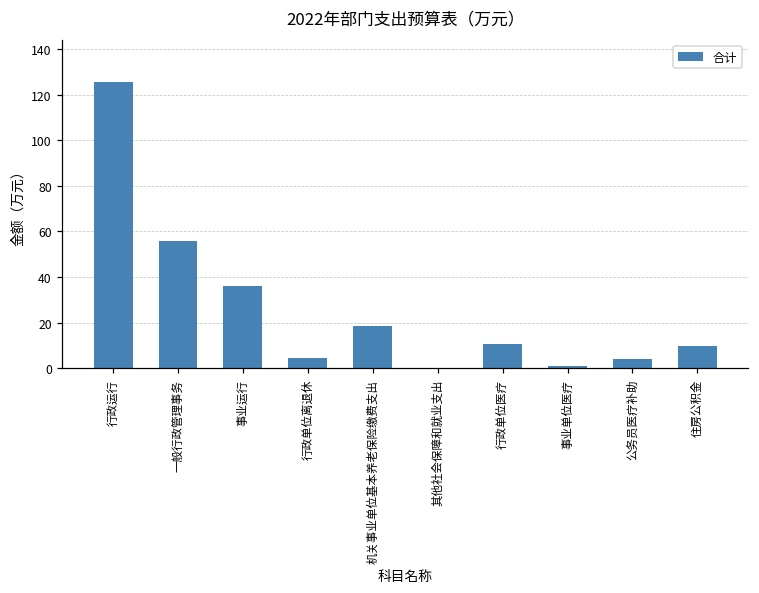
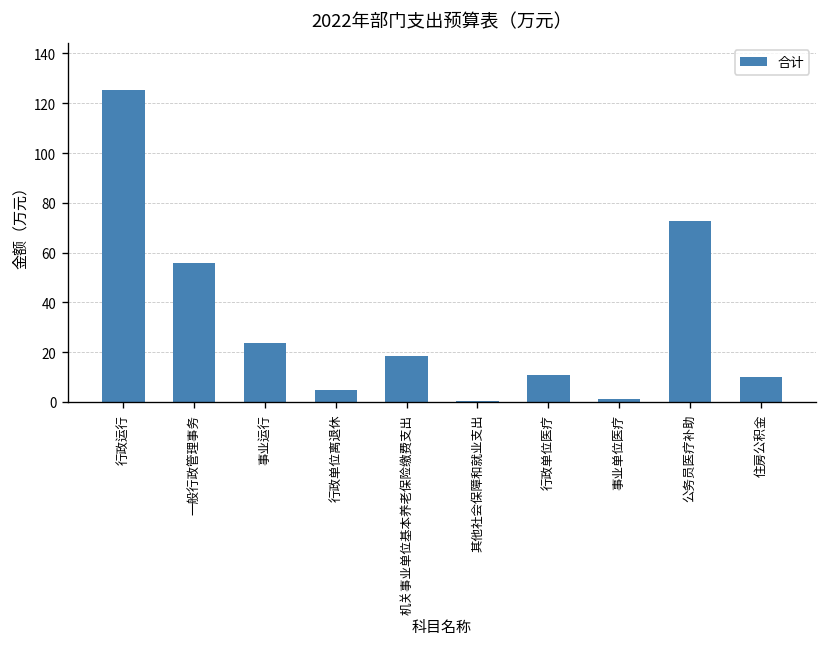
事业运行: 36 -> 24
公务员医疗补助: 4 -> 73
